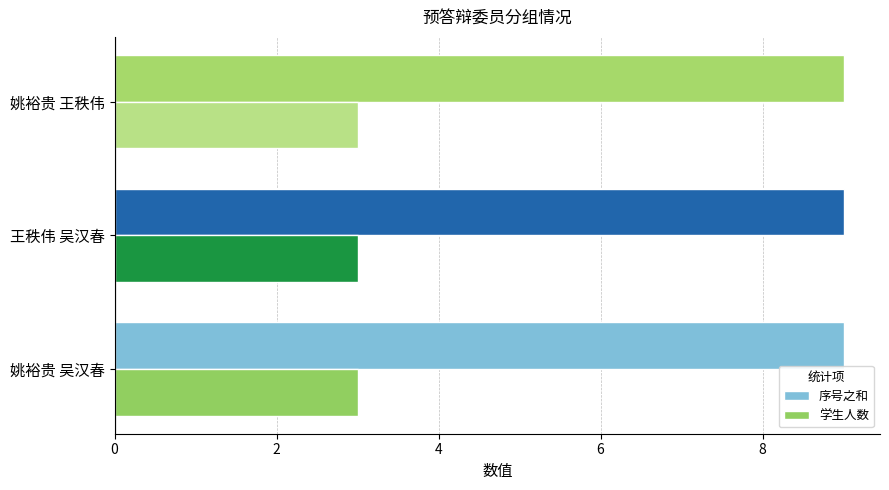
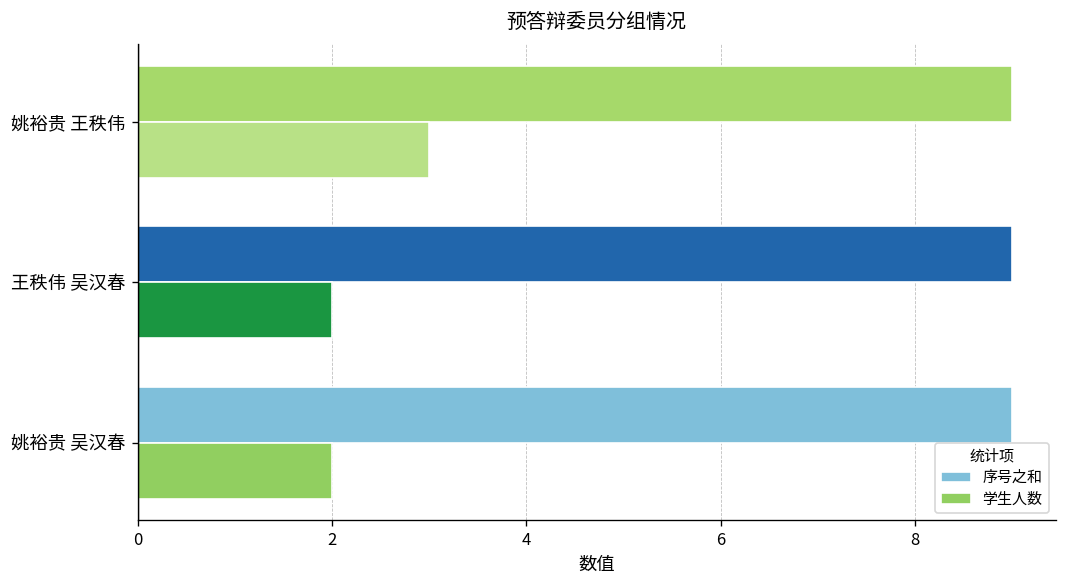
学生人数, 王秩伟 吴汉春: 3 -> 2
学生人数, 姚裕贵 吴汉春: 3 -> 2
